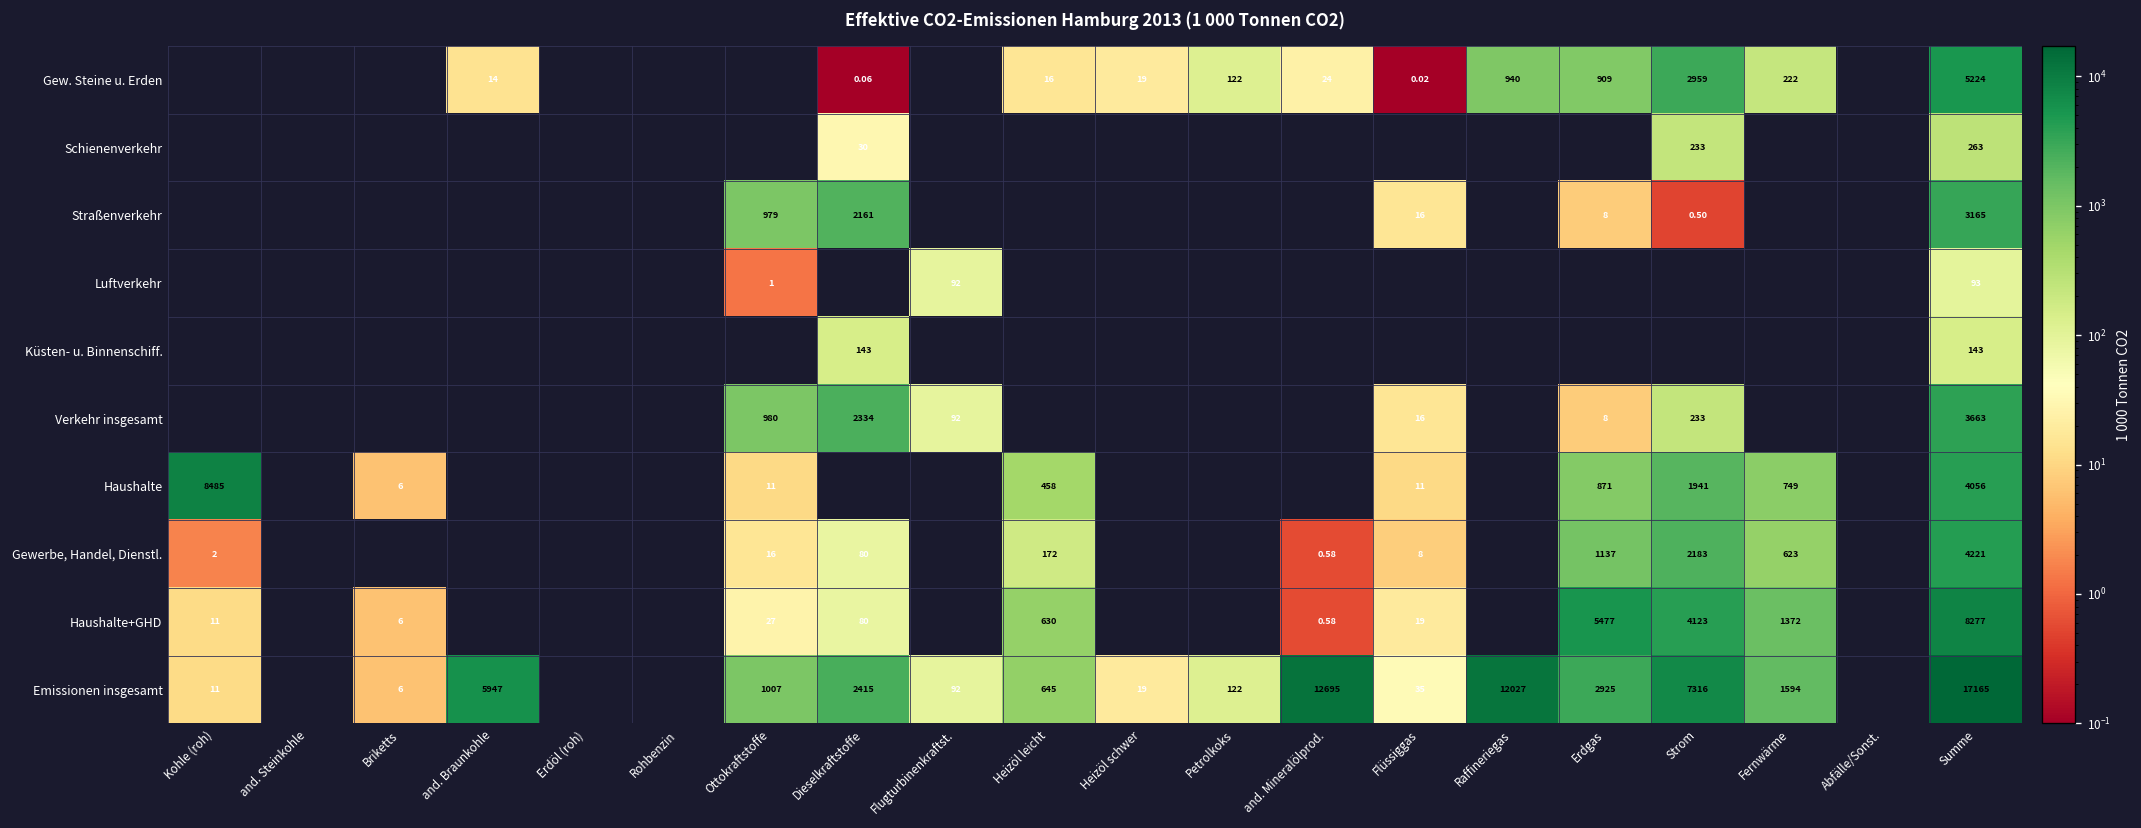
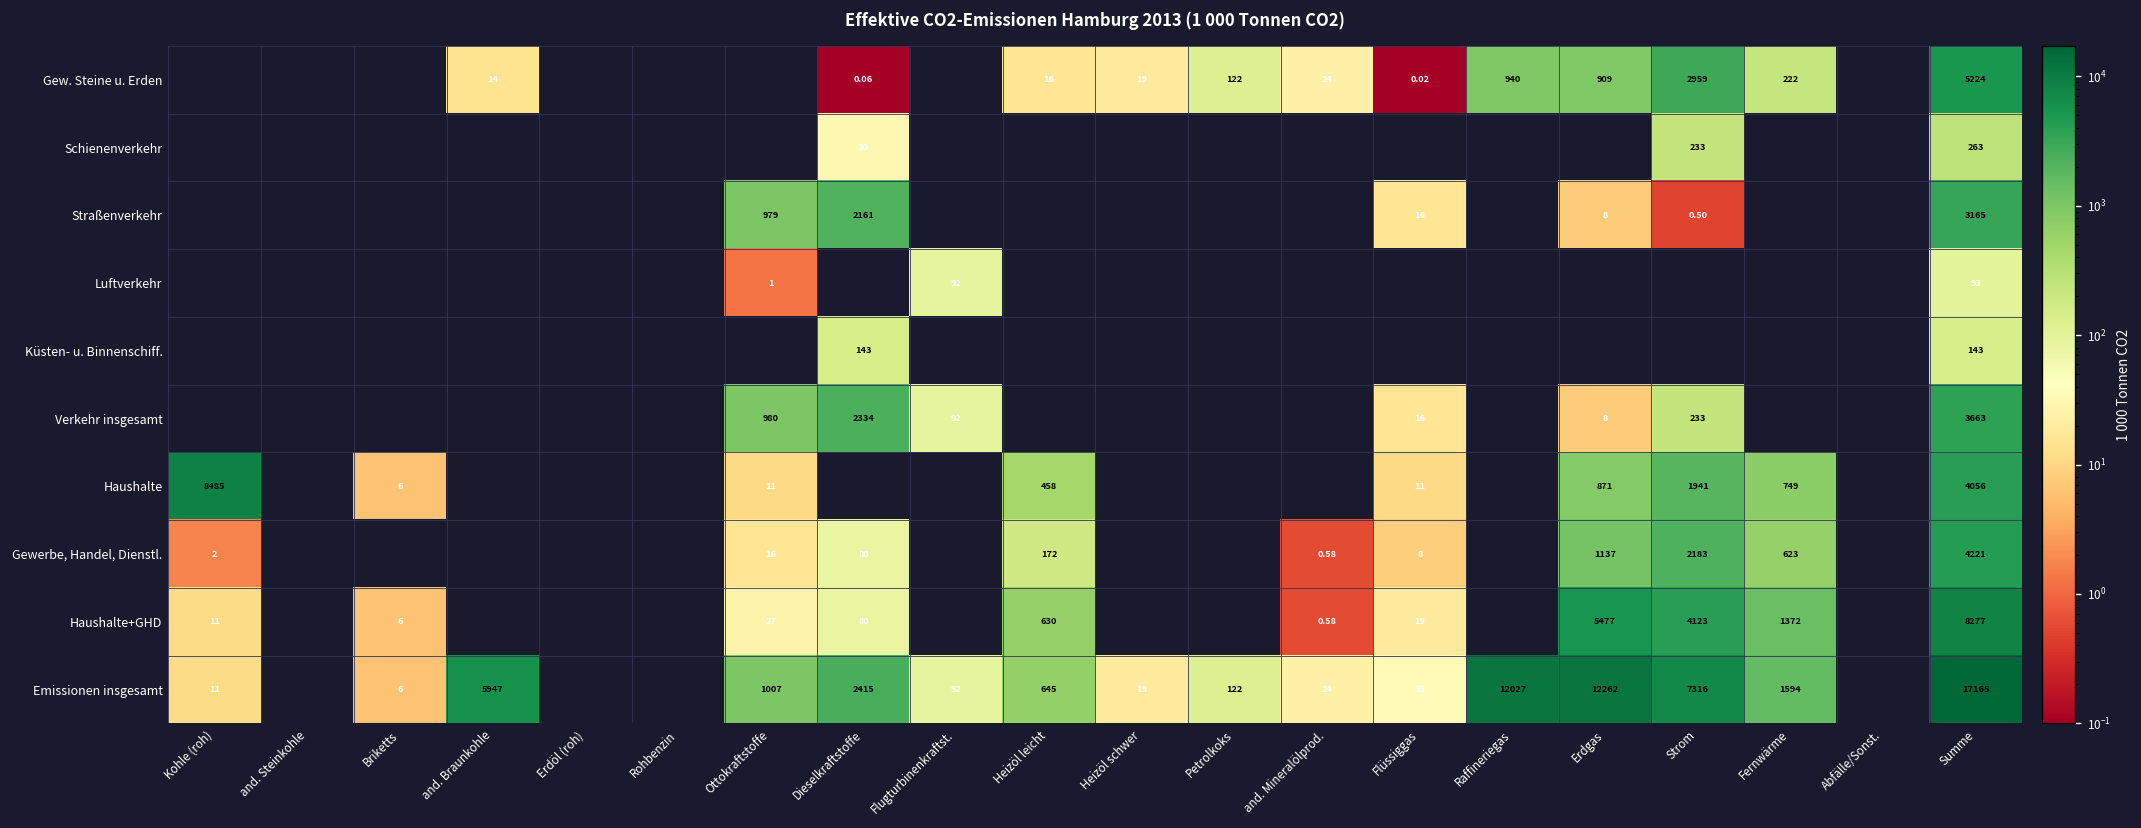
Emissionen insgesamt, and. Mineralölprod.: 12695 -> 24
Emissionen insgesamt, Erdgas: 2925 -> 12262
